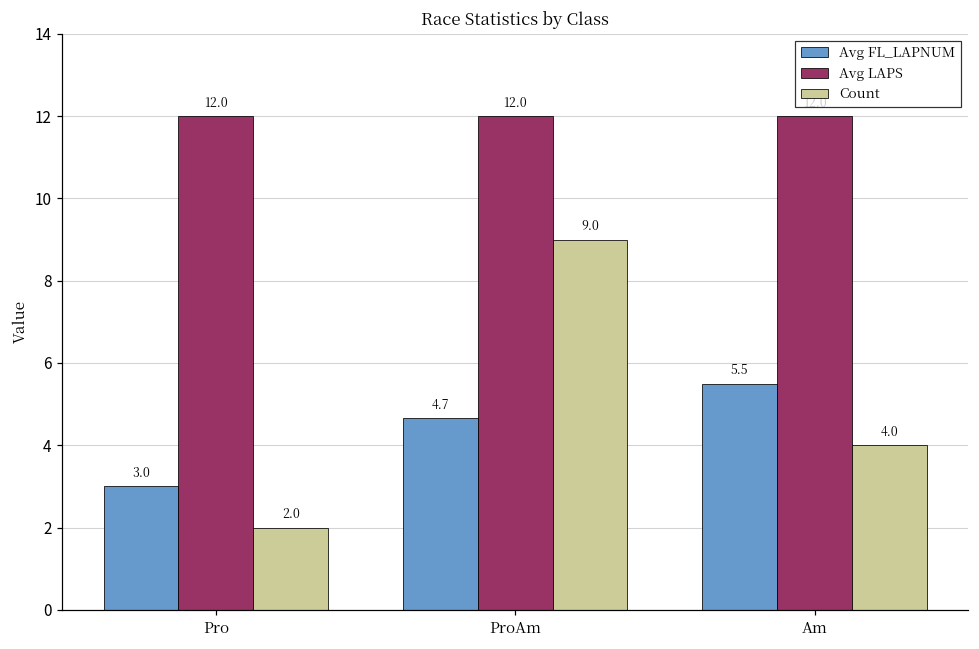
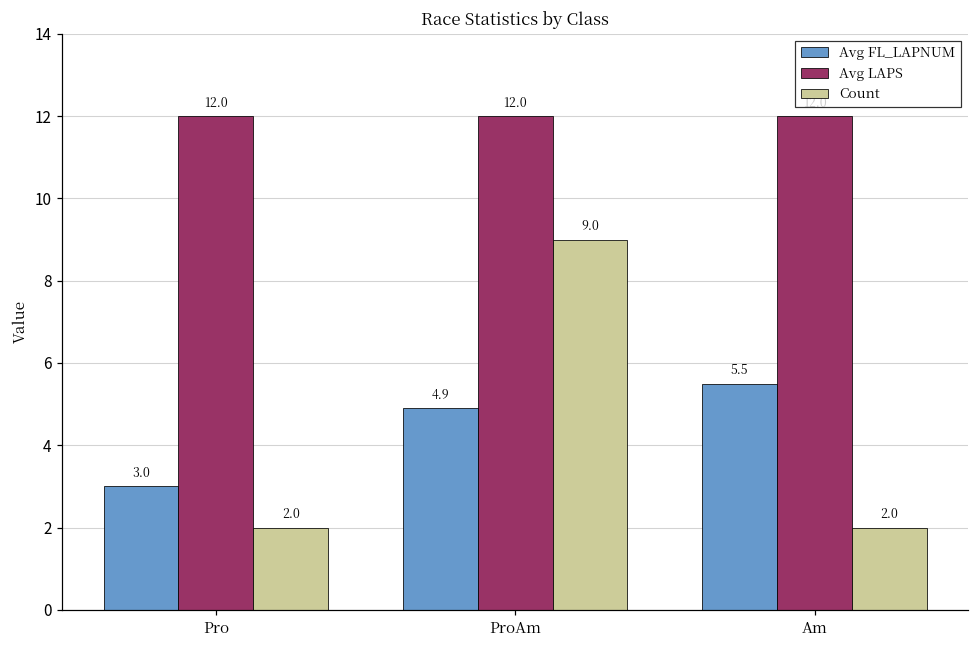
Avg FL_LAPNUM, ProAm: 4.7 -> 4.9
Count, Am: 4.0 -> 2.0
